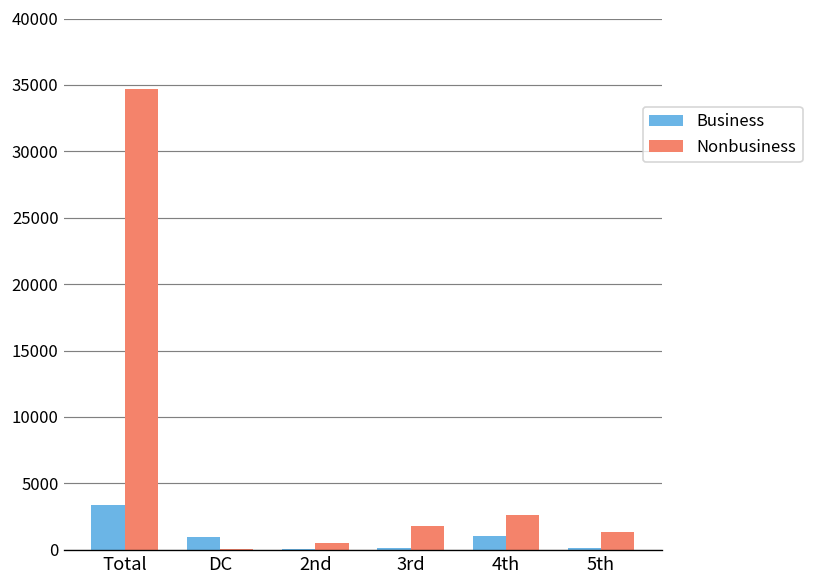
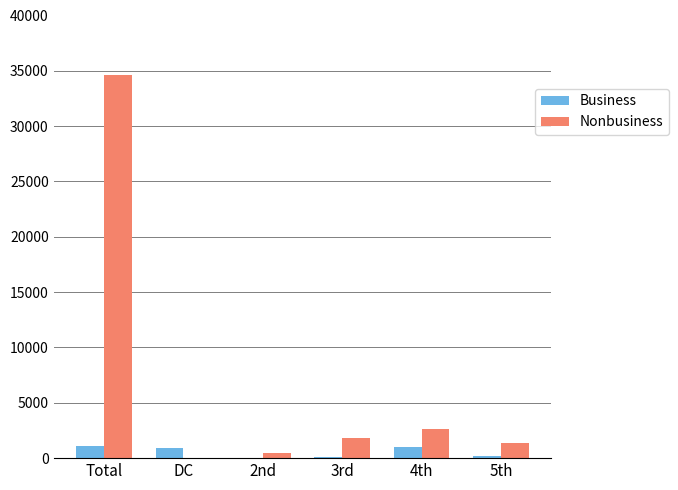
Business, Total: 3400 -> 1100
